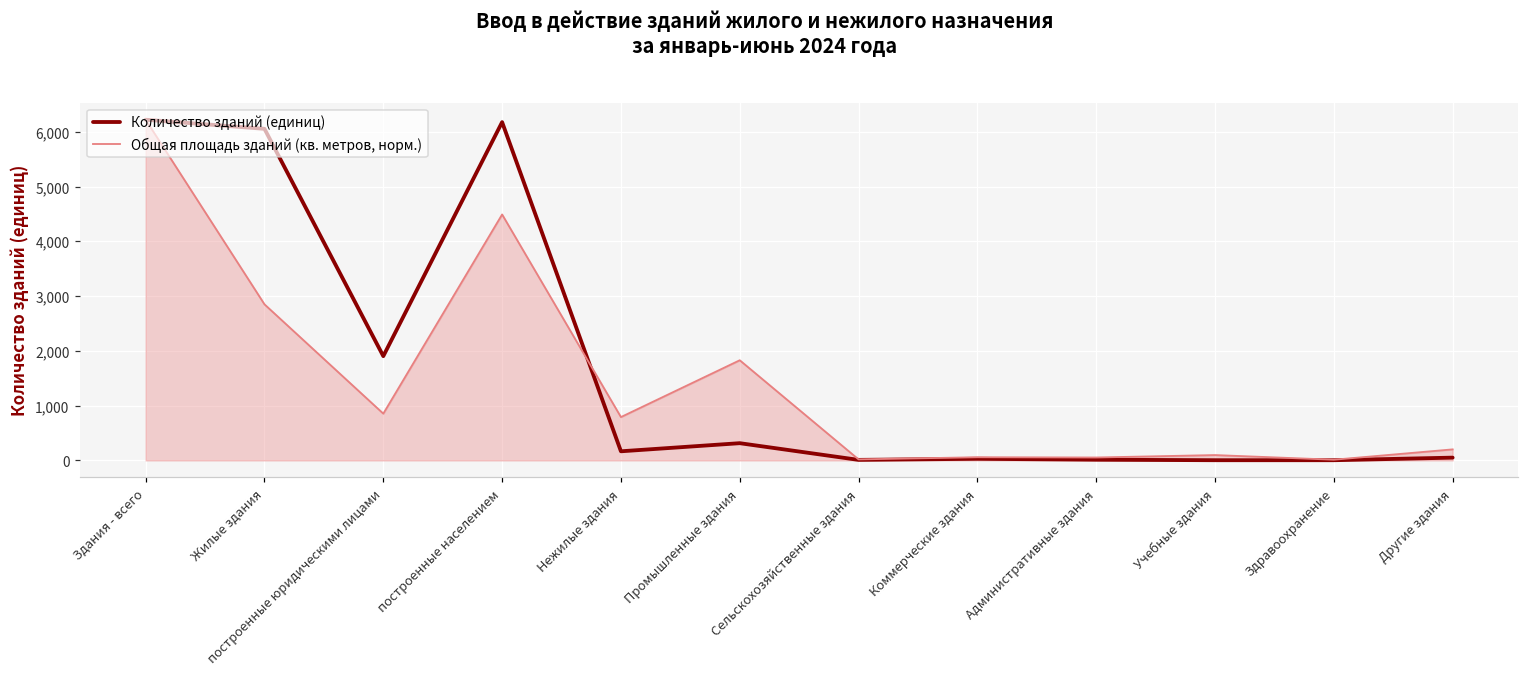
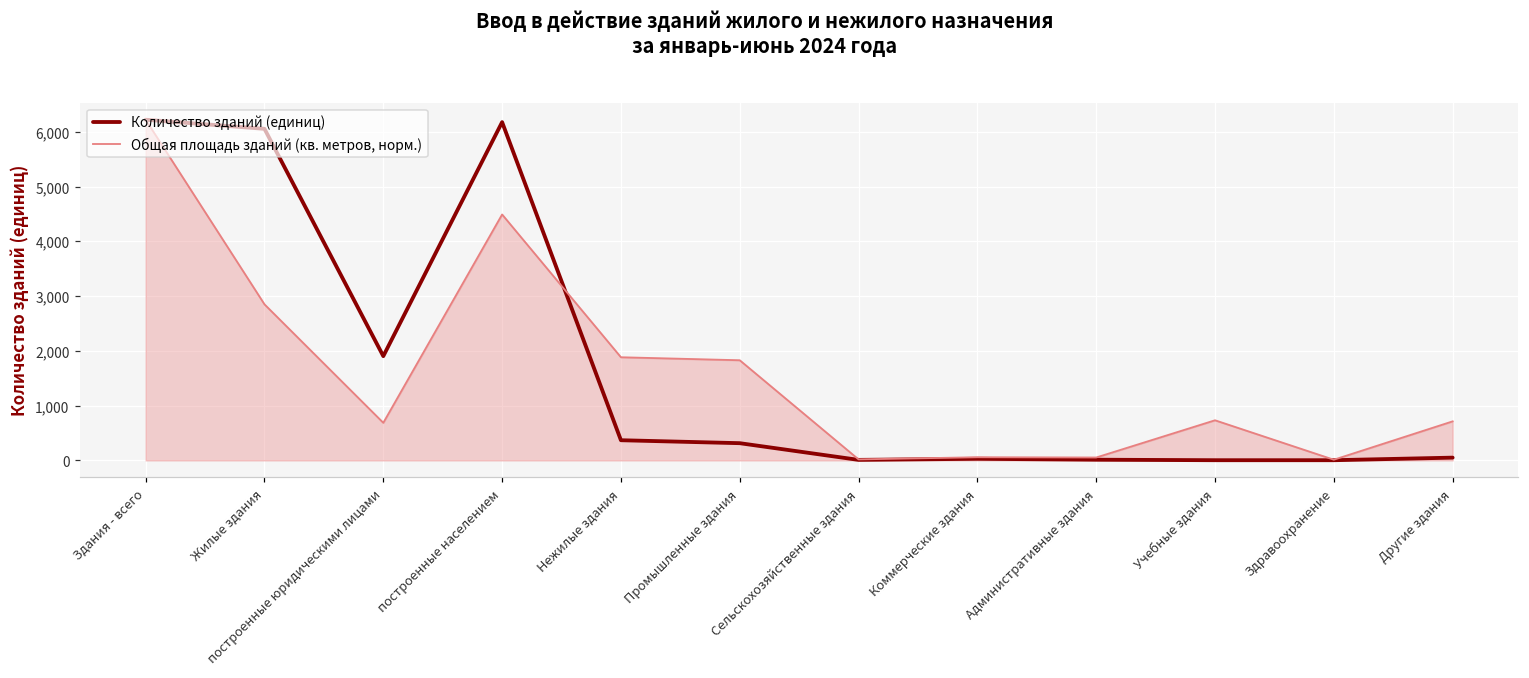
Общая площадь зданий (кв. метров, норм.), построенные юридическими лицами: 900 -> 700
Количество зданий (единиц), Нежилые здания: 200 -> 400
Общая площадь зданий (кв. метров, норм.), Нежилые здания: 800 -> 1,900
Общая площадь зданий (кв. метров, норм.), Учебные здания: 100 -> 700
Общая площадь зданий (кв. метров, норм.), Другие здания: 200 -> 700
